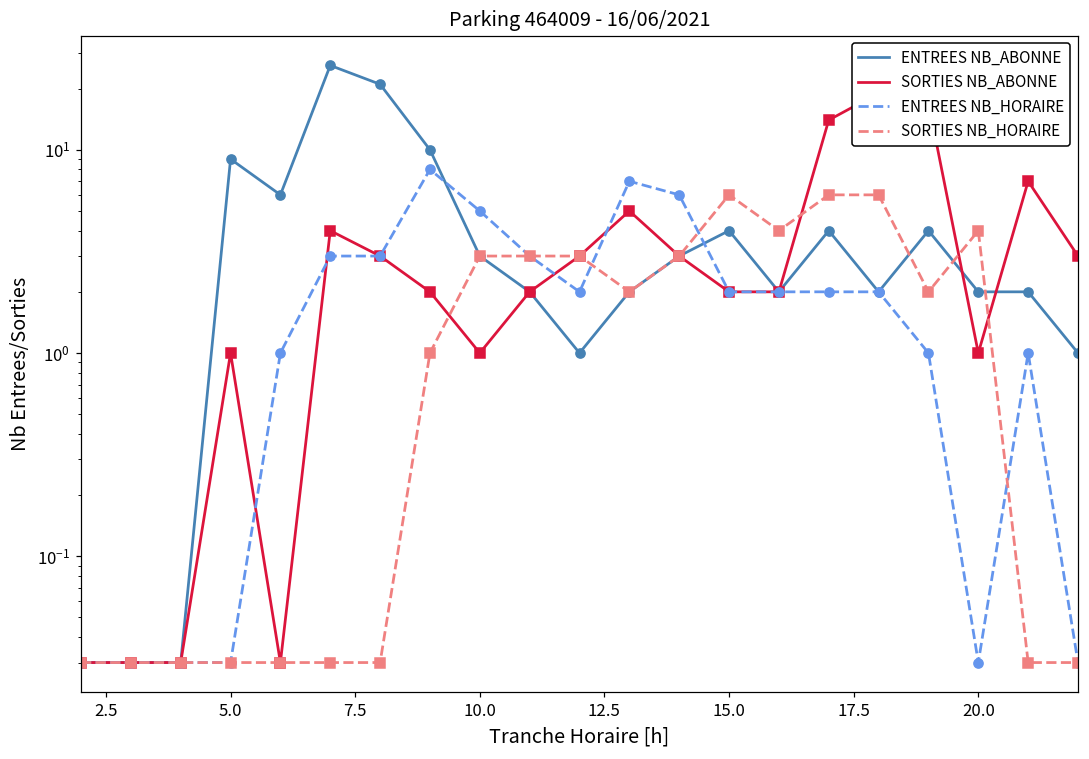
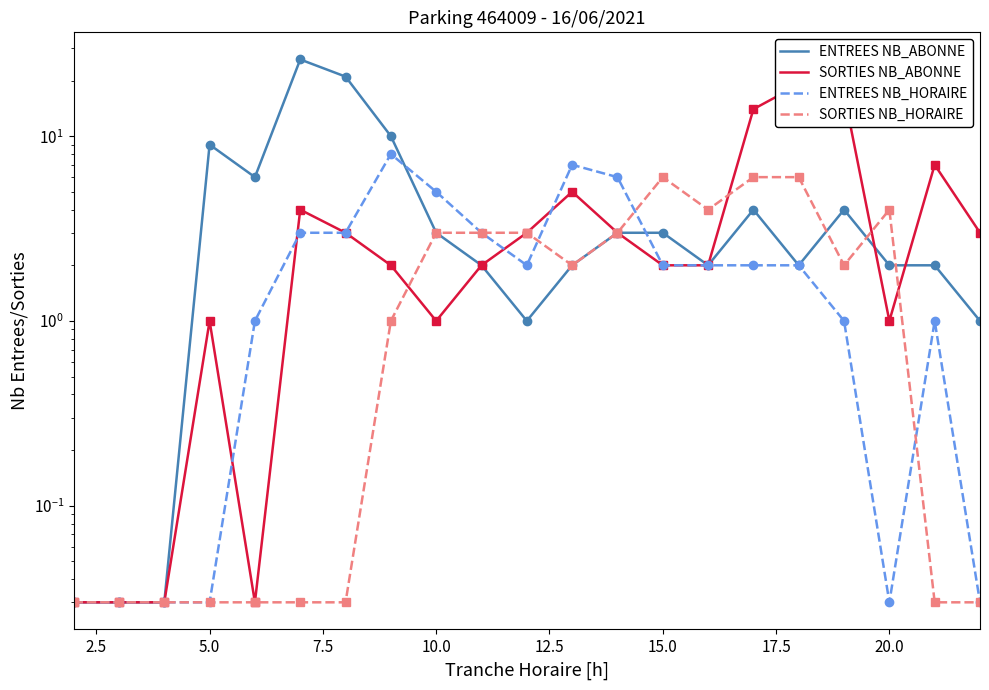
ENTREES NB_ABONNE, 15.0: 4 -> 3
